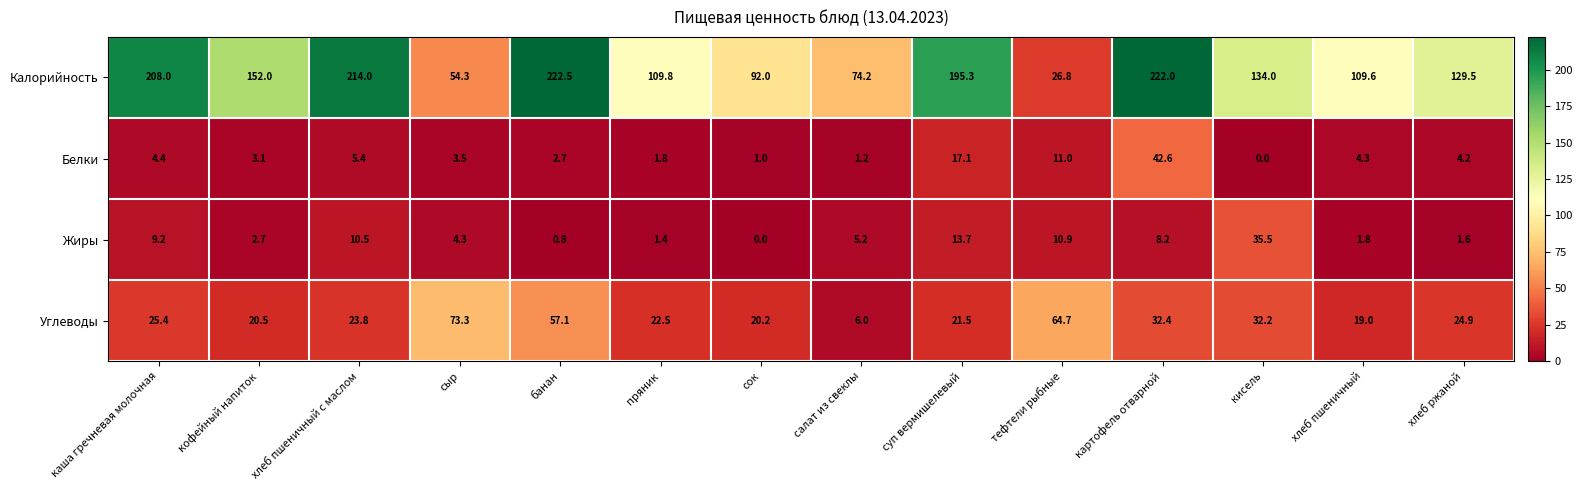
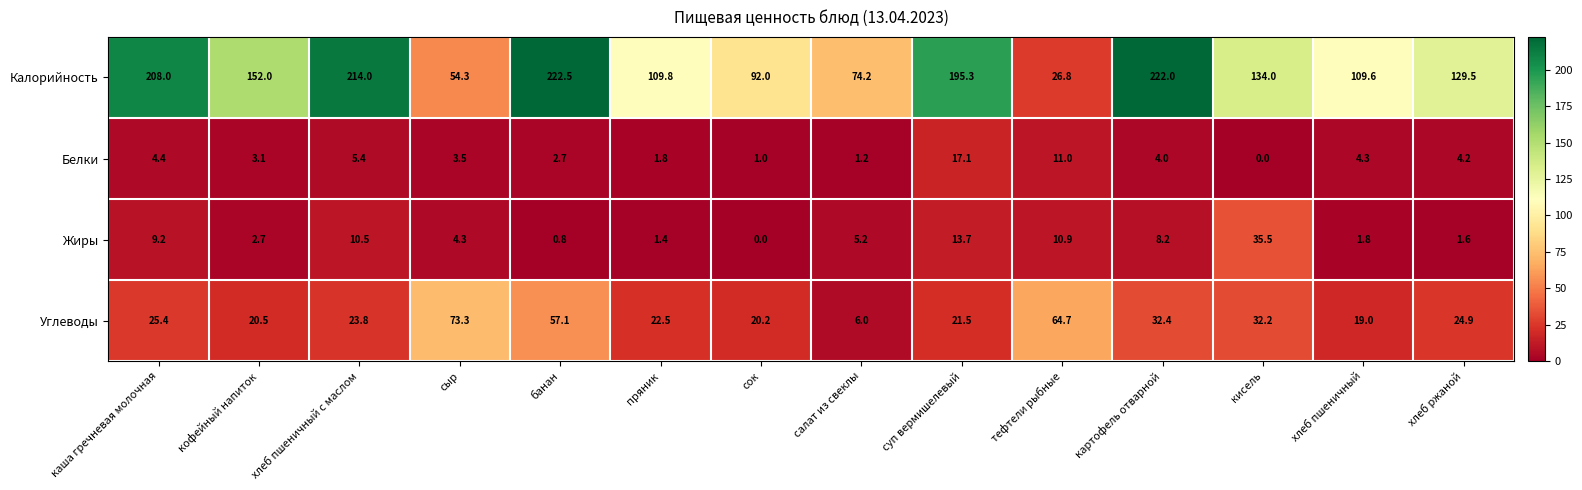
Белки, картофель отварной: 42.6 -> 4.0
